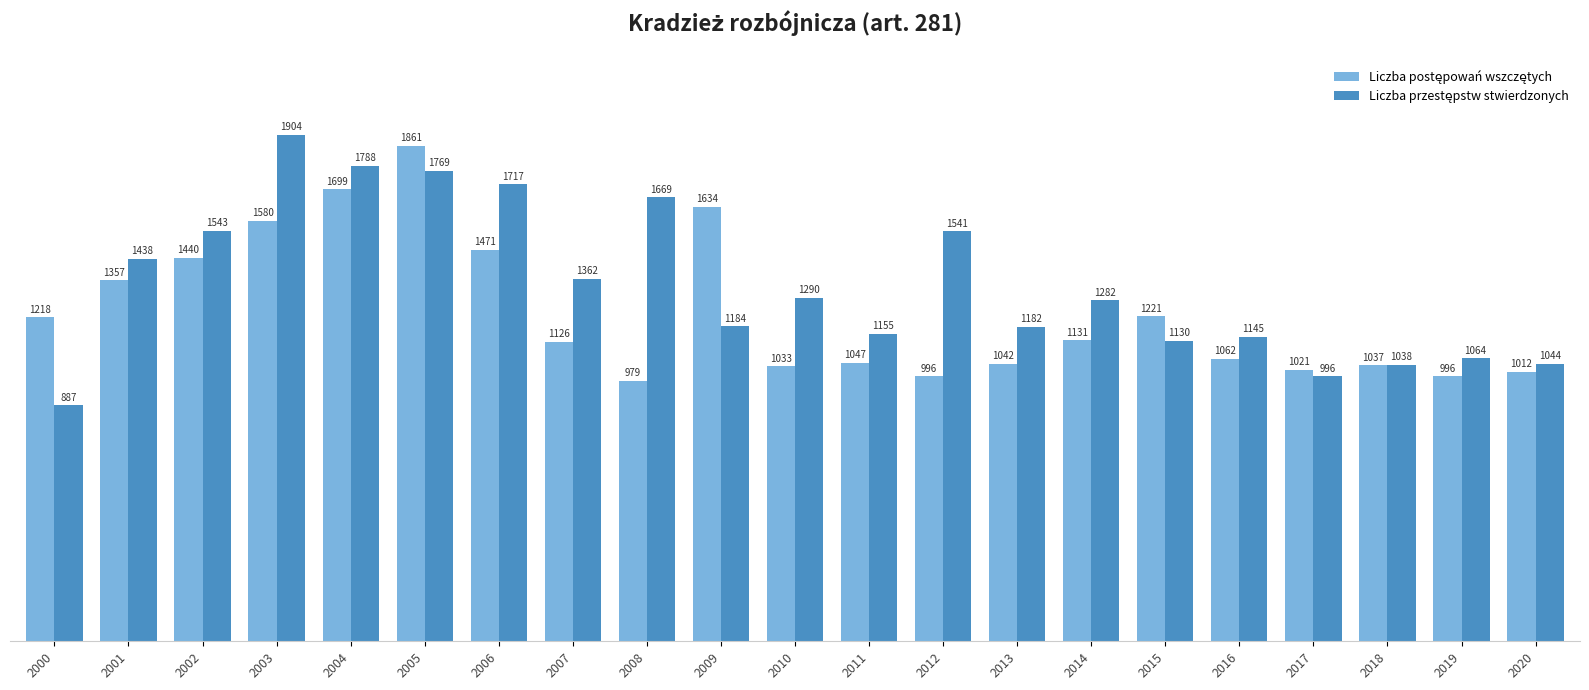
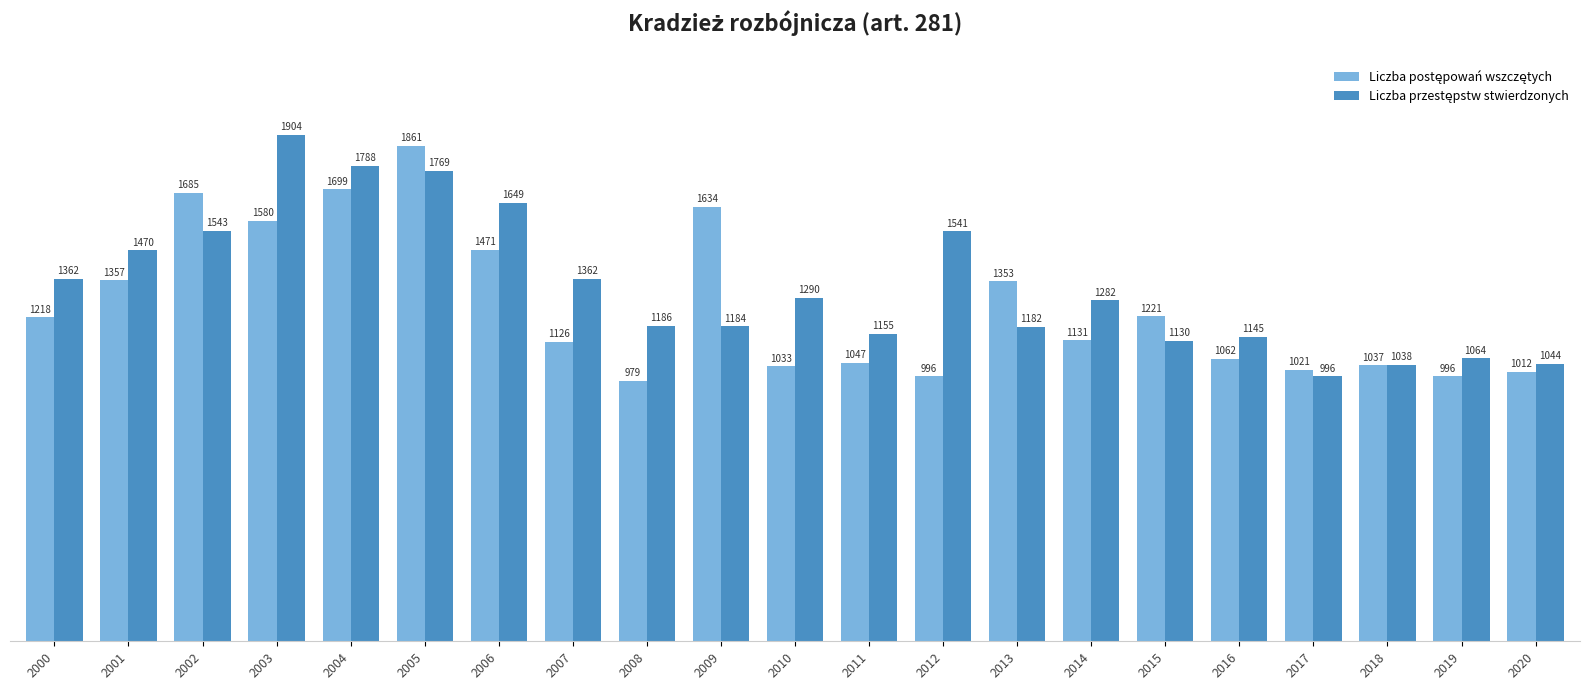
Liczba przestępstw stwierdzonych, 2000: 887 -> 1362
Liczba przestępstw stwierdzonych, 2001: 1438 -> 1470
Liczba postępowań wszczętych, 2002: 1440 -> 1685
Liczba przestępstw stwierdzonych, 2006: 1717 -> 1649
Liczba przestępstw stwierdzonych, 2008: 1669 -> 1186
Liczba postępowań wszczętych, 2013: 1042 -> 1353
